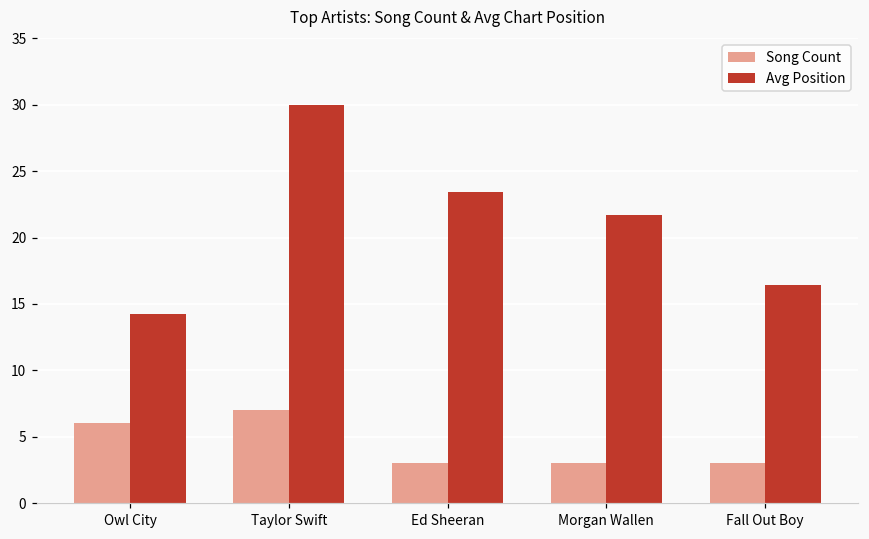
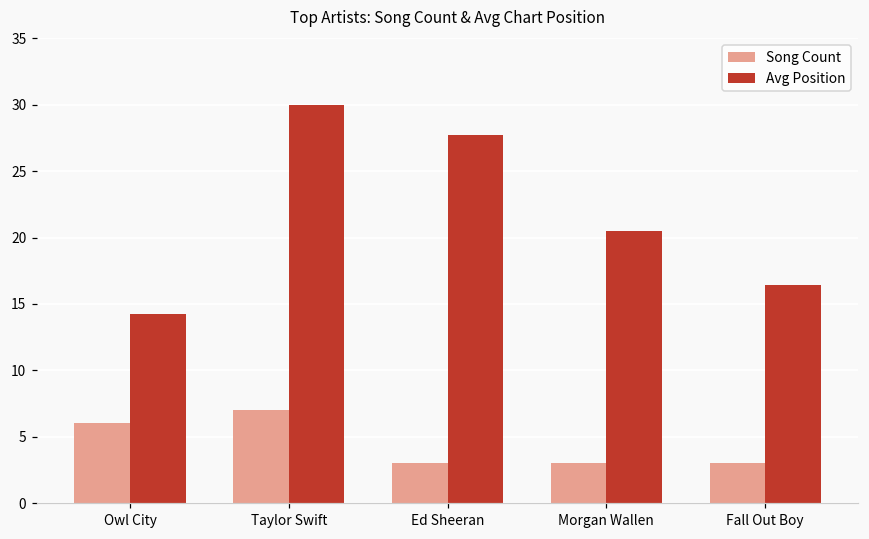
Avg Position, Ed Sheeran: 23.4 -> 27.7
Avg Position, Morgan Wallen: 21.7 -> 20.5
